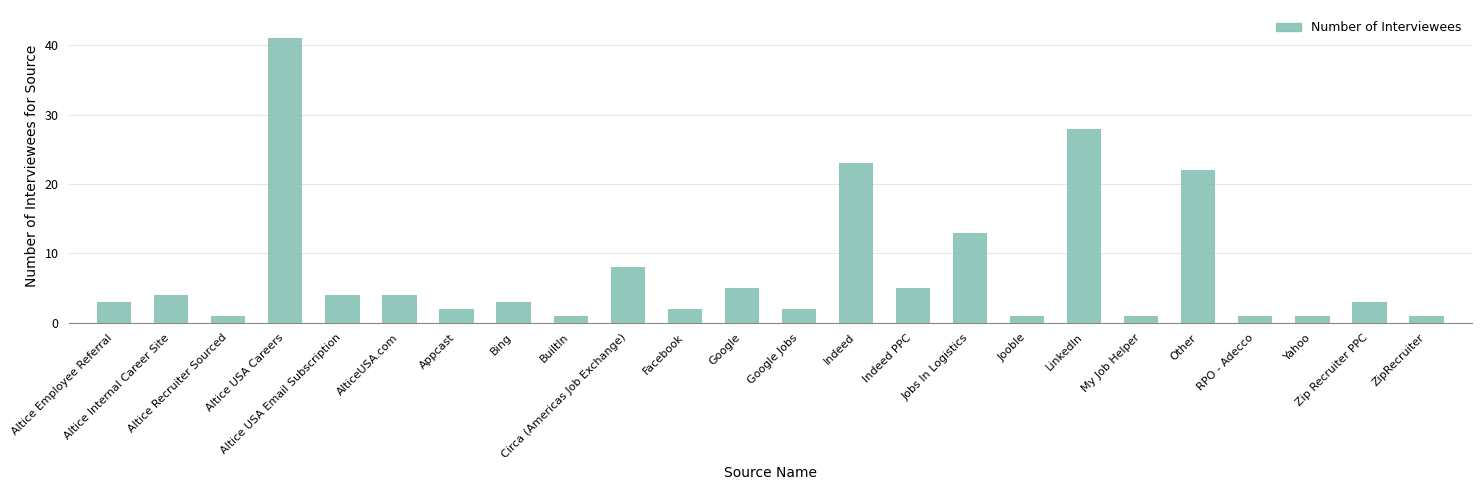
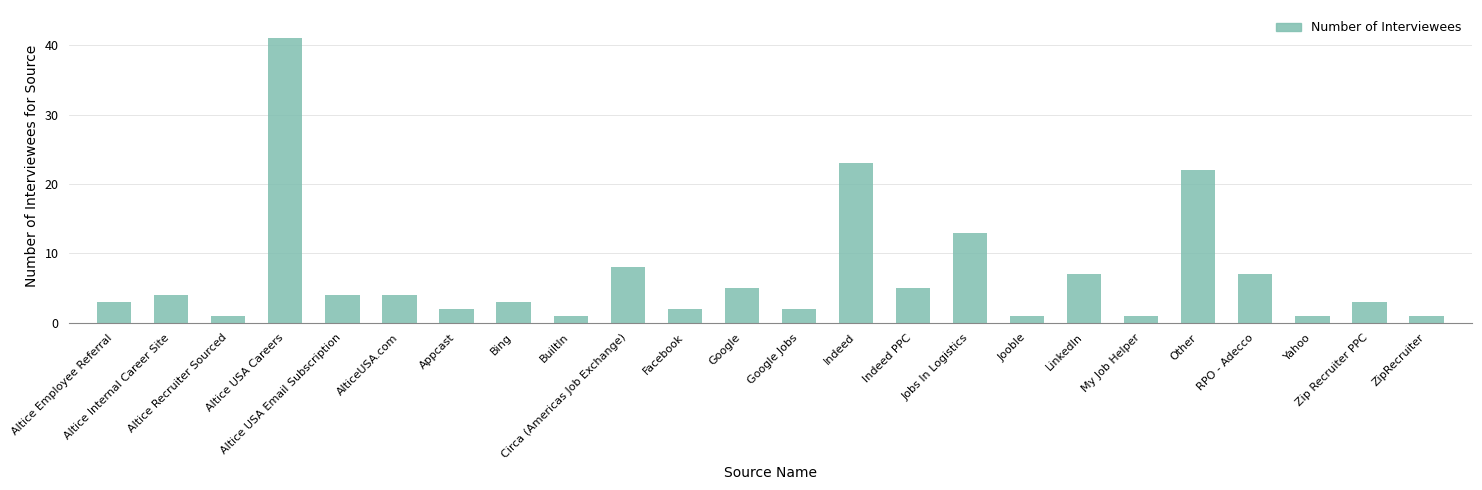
LinkedIn: 28 -> 7
RPO - Adecco: 1 -> 7
